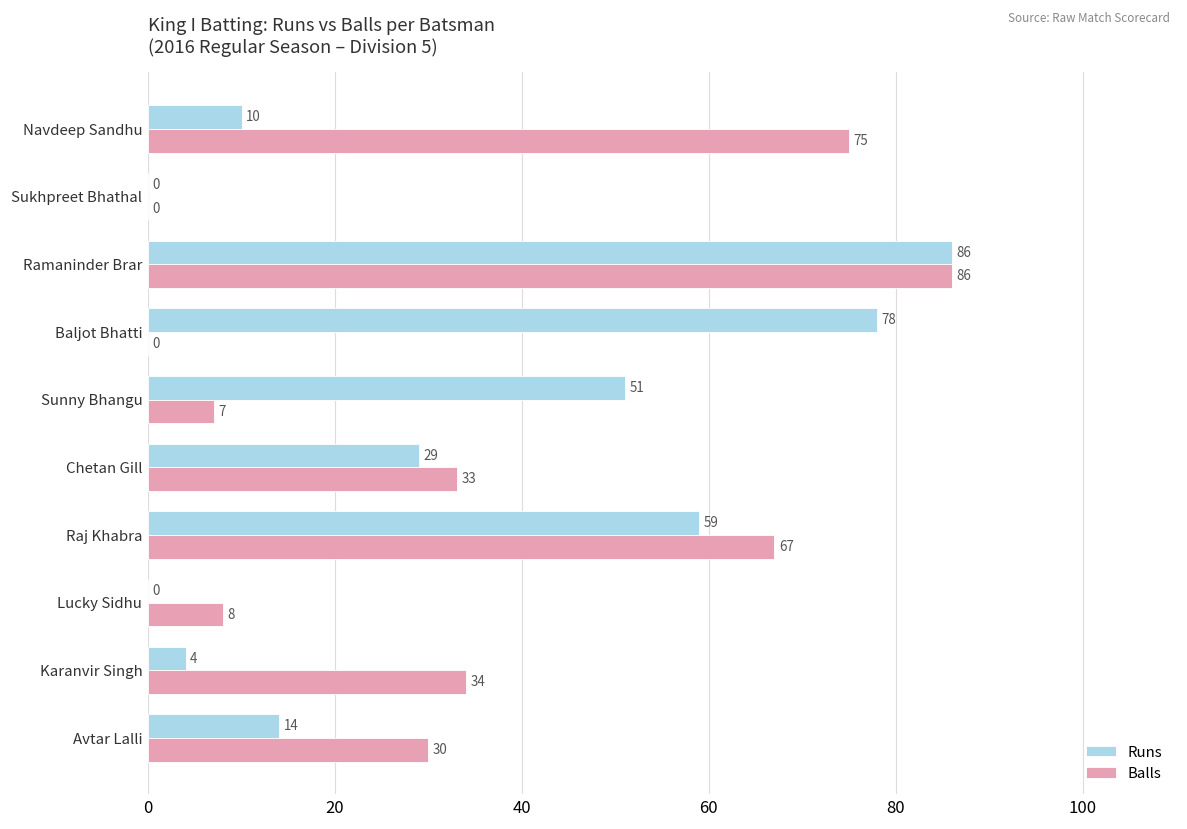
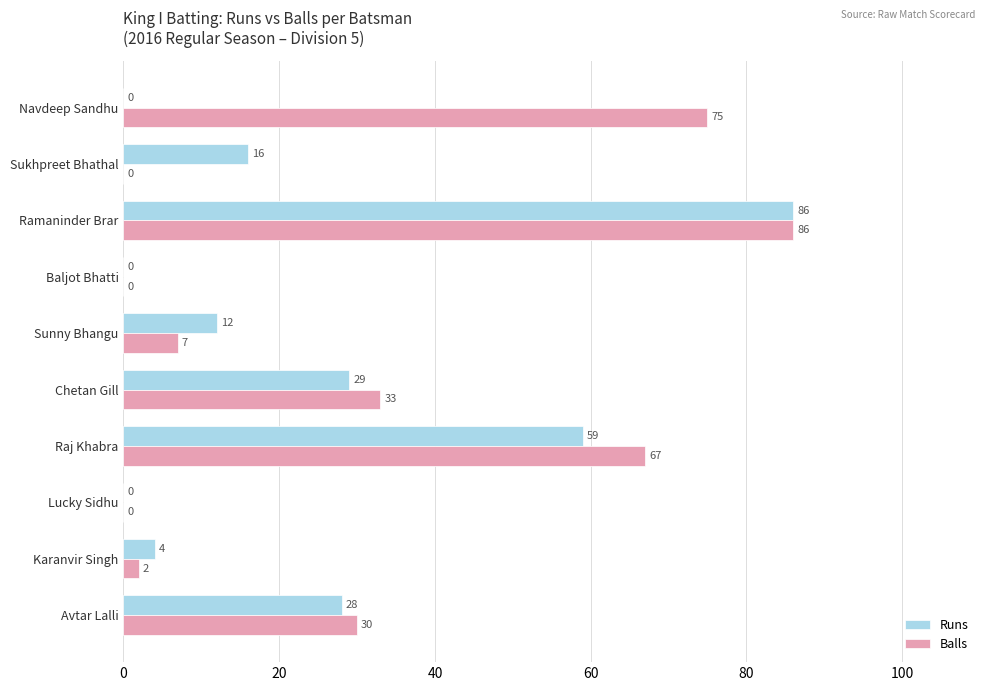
Runs, Navdeep Sandhu: 10 -> 0
Runs, Sukhpreet Bhathal: 0 -> 16
Runs, Baljot Bhatti: 78 -> 0
Runs, Sunny Bhangu: 51 -> 12
Balls, Lucky Sidhu: 8 -> 0
Balls, Karanvir Singh: 34 -> 2
Runs, Avtar Lalli: 14 -> 28
